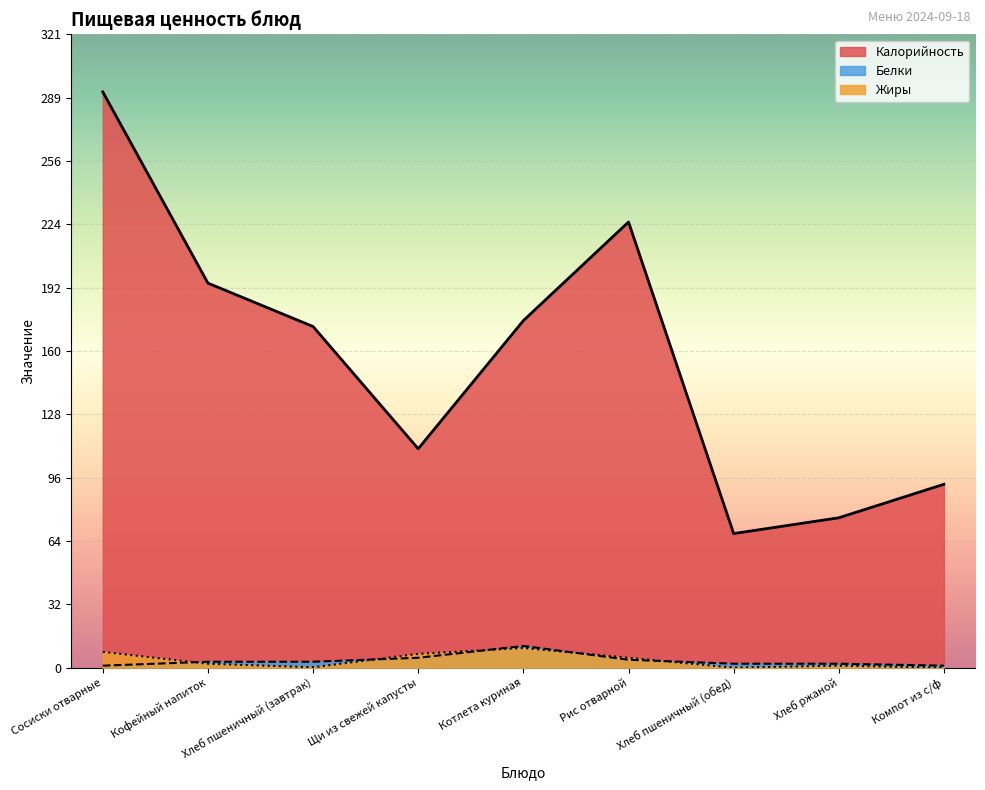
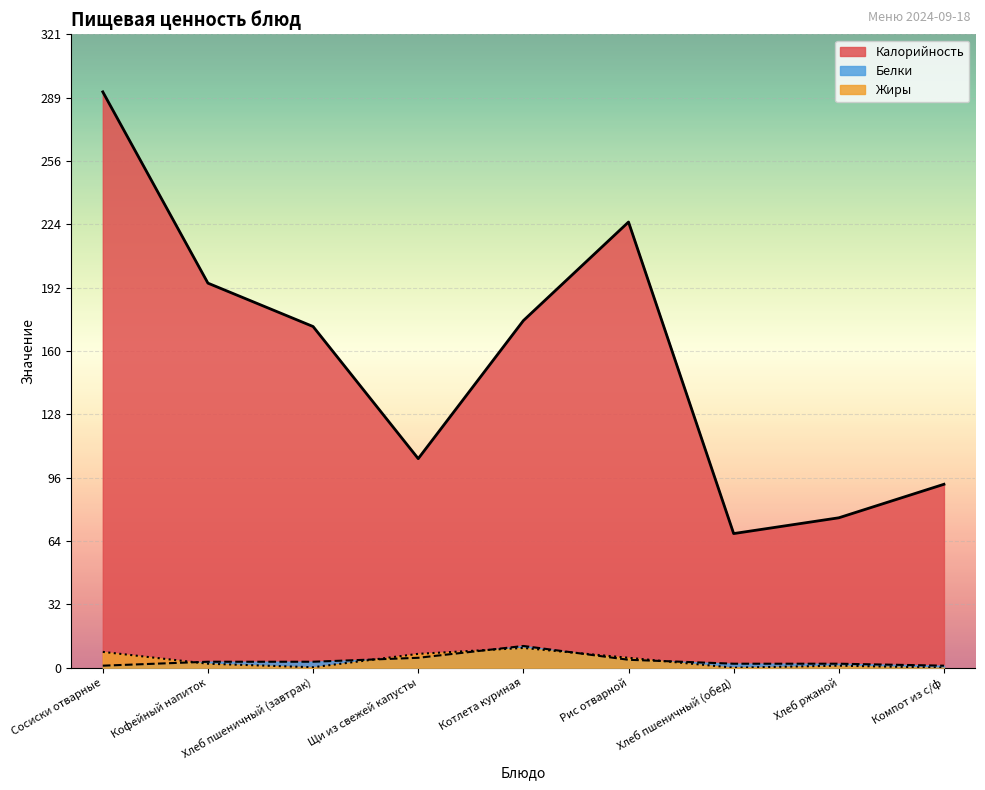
Калорийность, Щи из свежей капусты: 111 -> 106
